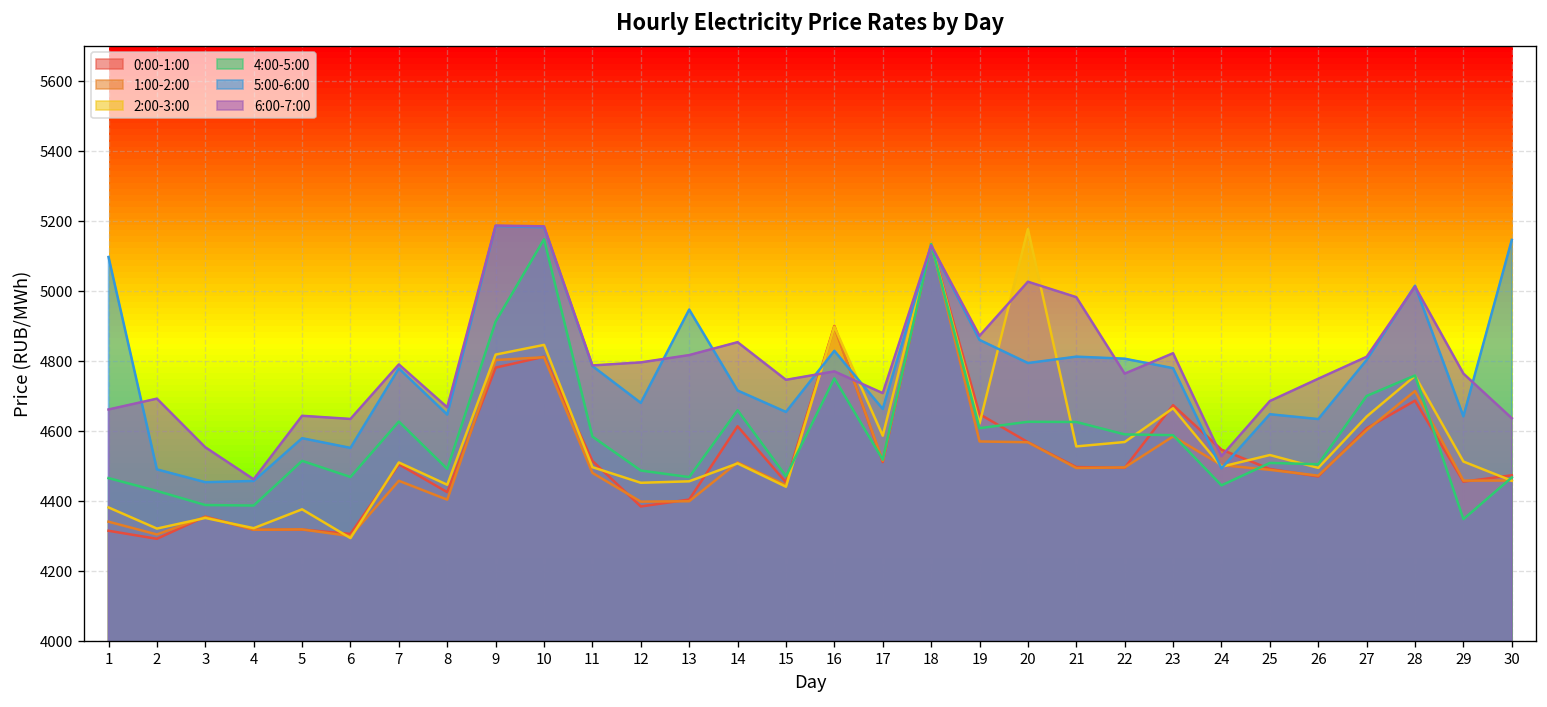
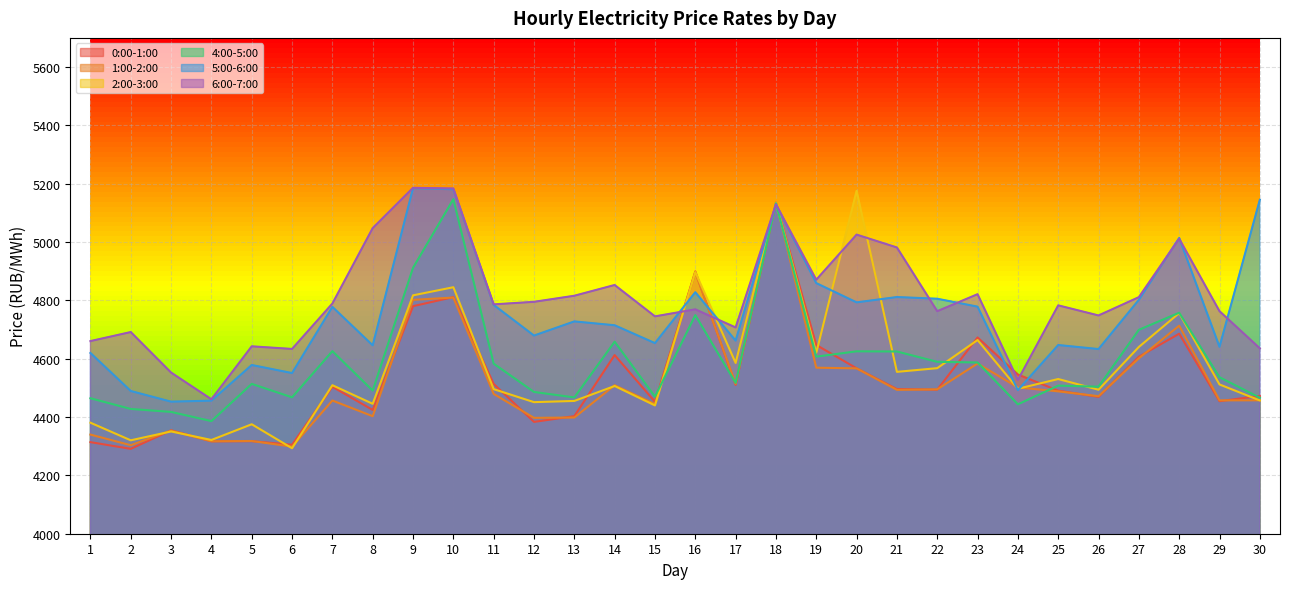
5:00-6:00, 1: 5100 -> 4620
4:00-5:00, 3: 4390 -> 4420
6:00-7:00, 8: 4670 -> 5050
5:00-6:00, 13: 4950 -> 4730
6:00-7:00, 25: 4680 -> 4780
4:00-5:00, 29: 4350 -> 4540
